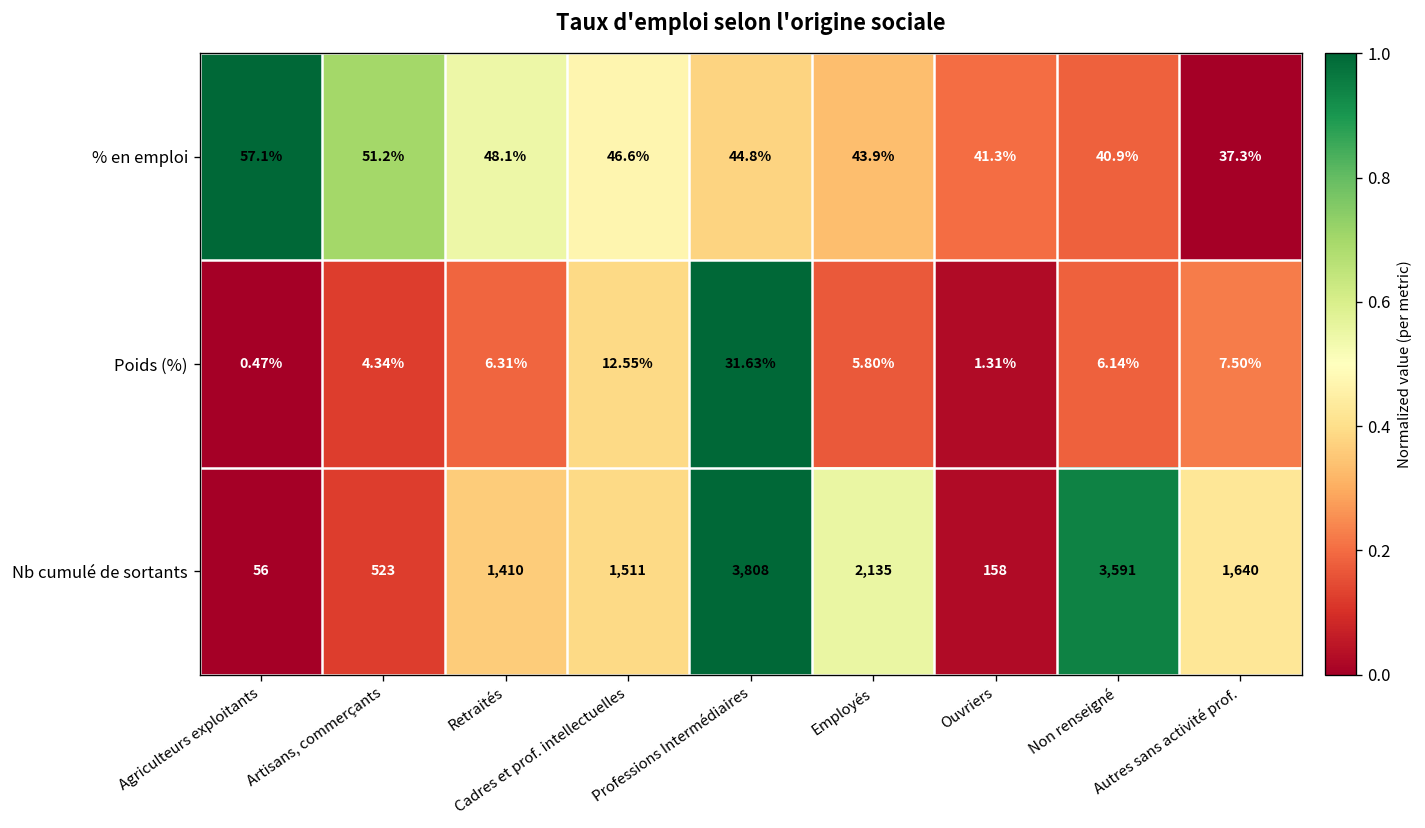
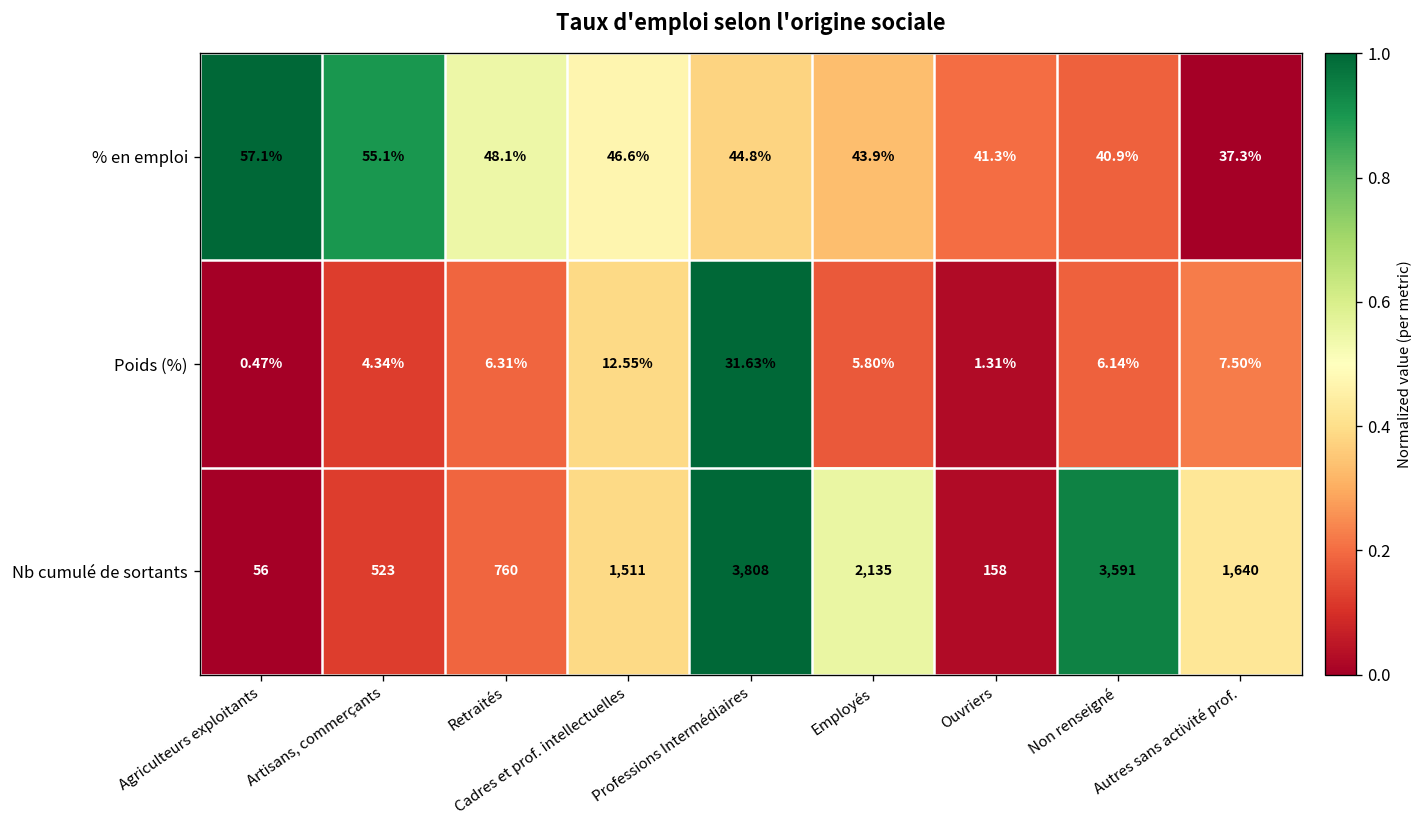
% en emploi, Artisans, commerçants: 51.2% -> 55.1%
Nb cumulé de sortants, Retraités: 1,410 -> 760
